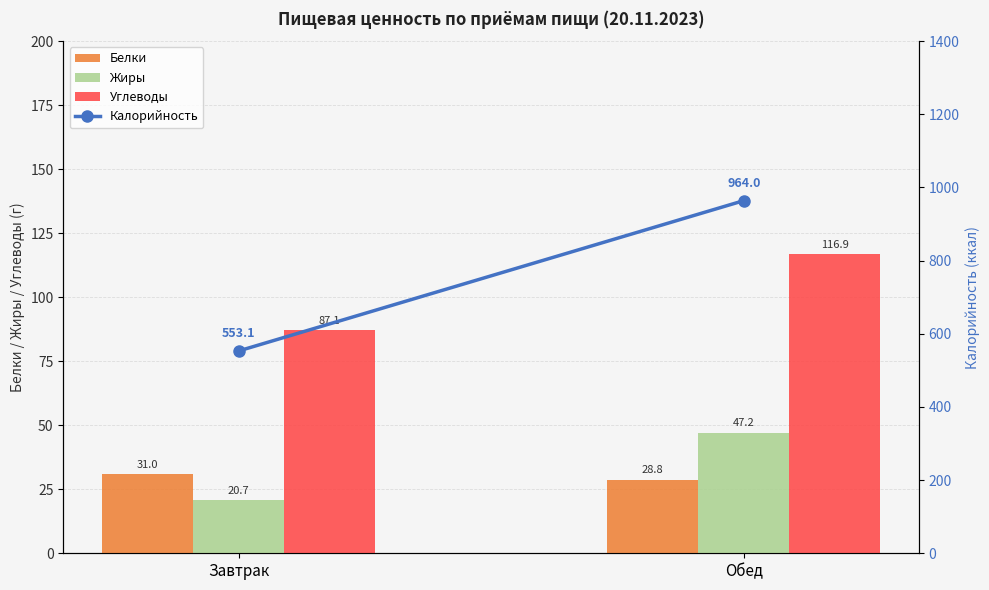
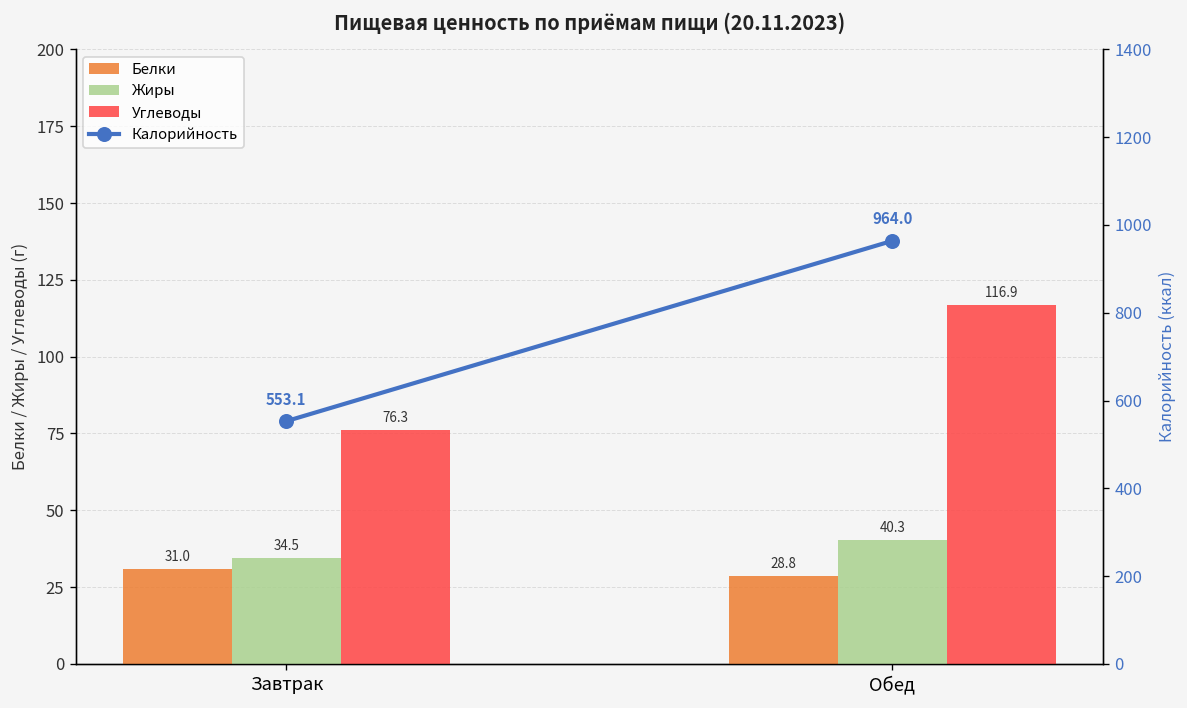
Жиры, Завтрак: 20.7 -> 34.5
Углеводы, Завтрак: 87.1 -> 76.3
Жиры, Обед: 47.2 -> 40.3
